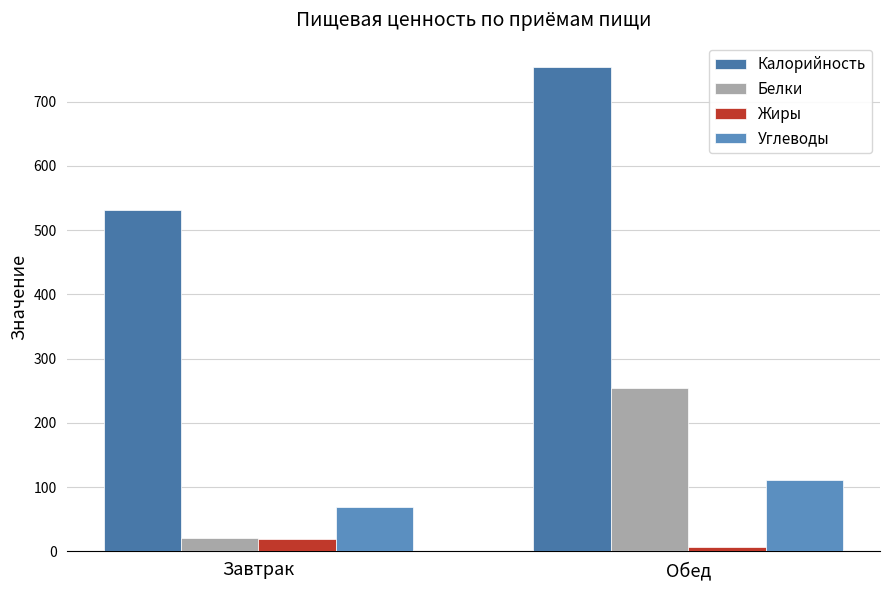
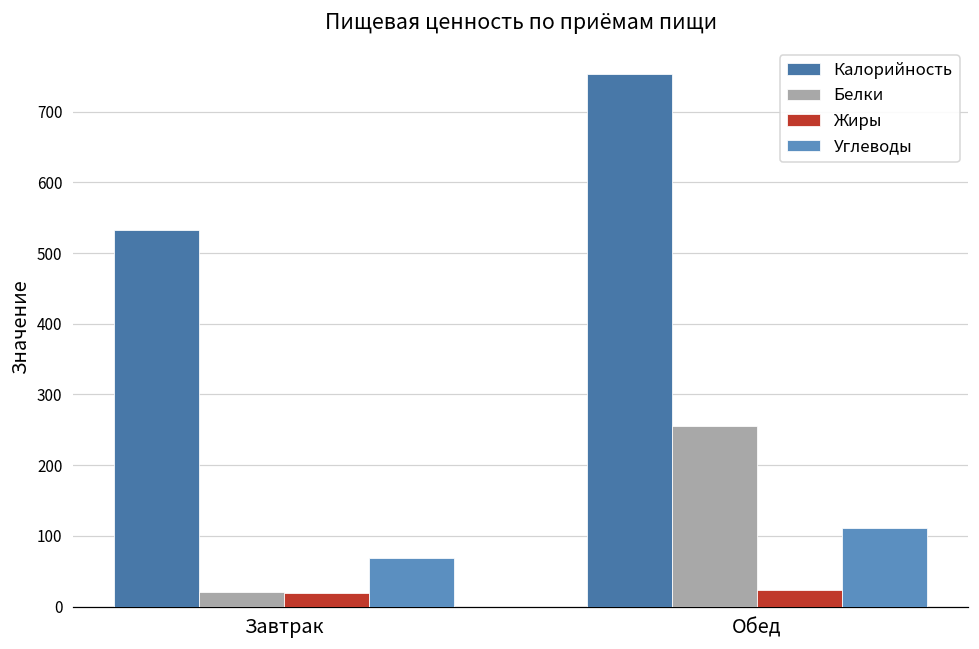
Жиры, Обед: 10 -> 20
